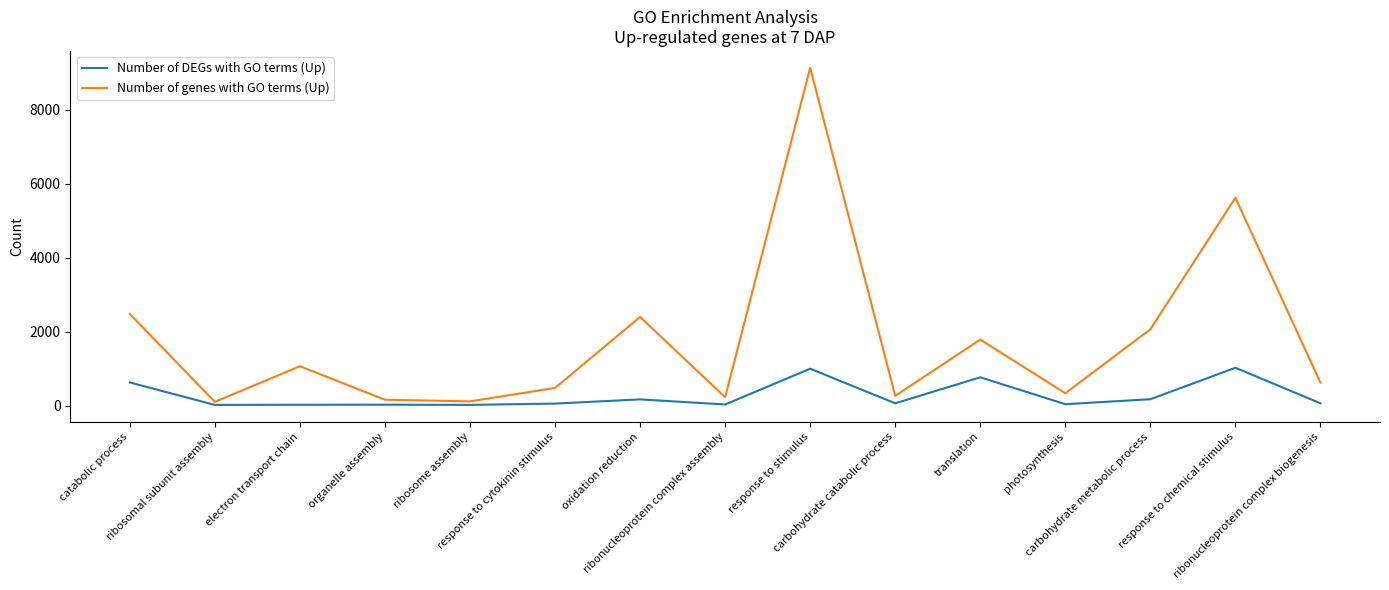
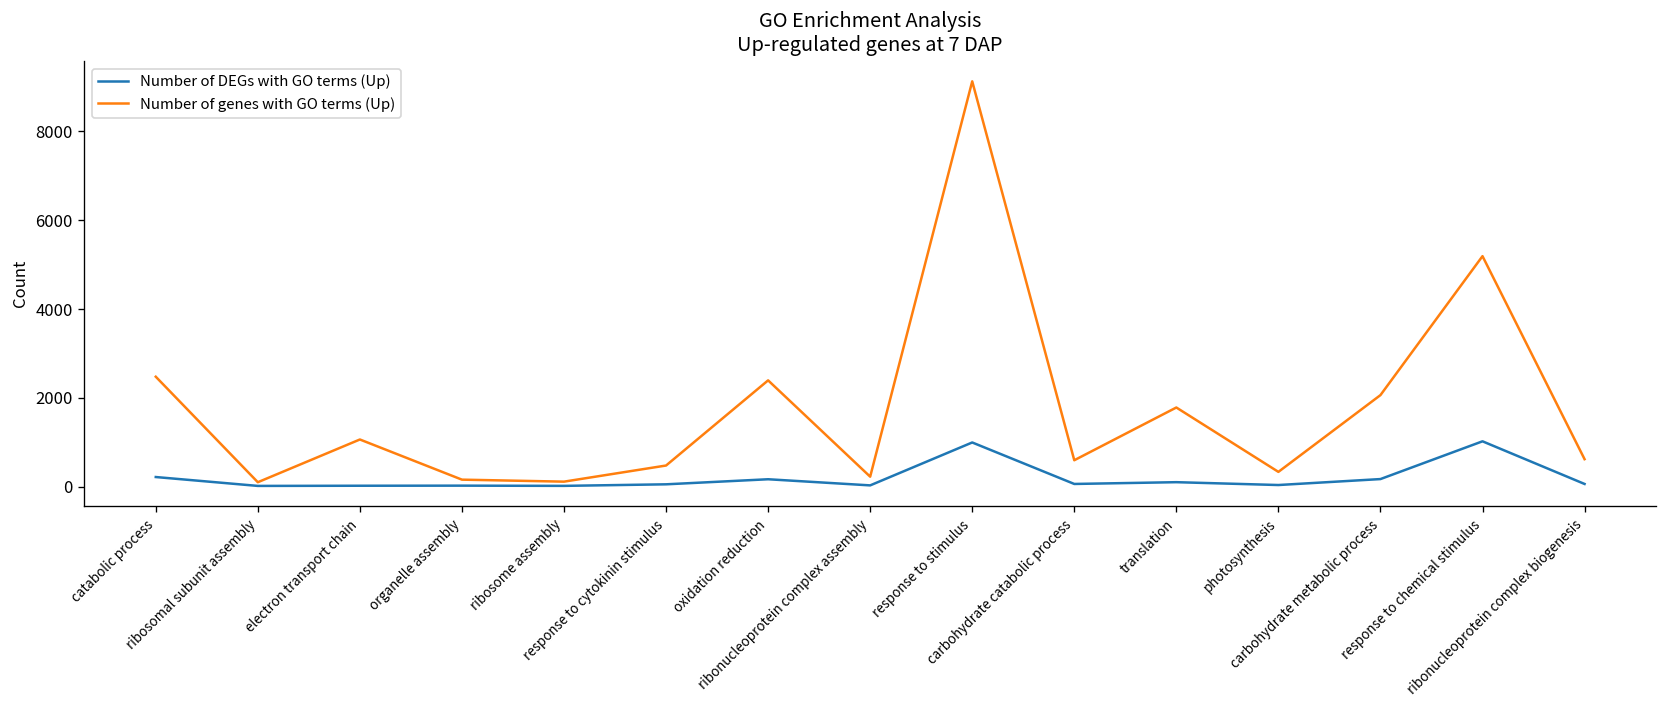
Number of DEGs with GO terms (Up), catabolic process: 600 -> 200
Number of genes with GO terms (Up), carbohydrate catabolic process: 300 -> 600
Number of DEGs with GO terms (Up), translation: 800 -> 100
Number of genes with GO terms (Up), response to chemical stimulus: 5600 -> 5200
